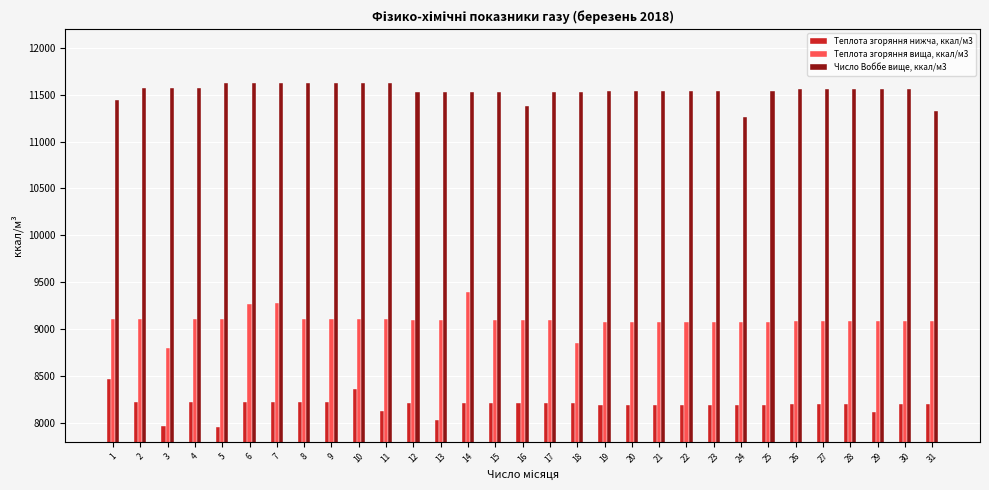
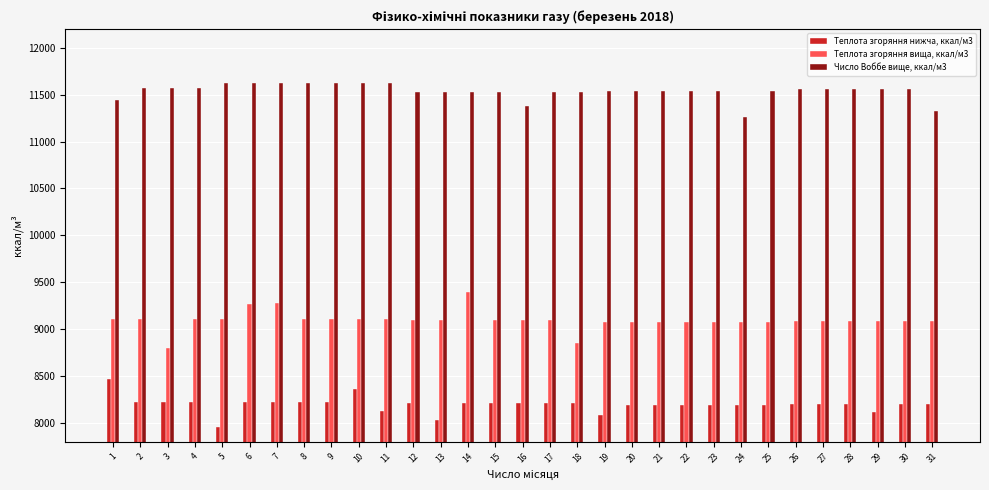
Теплота згоряння нижча, ккал/м3, 3: 8000 -> 8200
Теплота згоряння нижча, ккал/м3, 19: 8200 -> 8100
